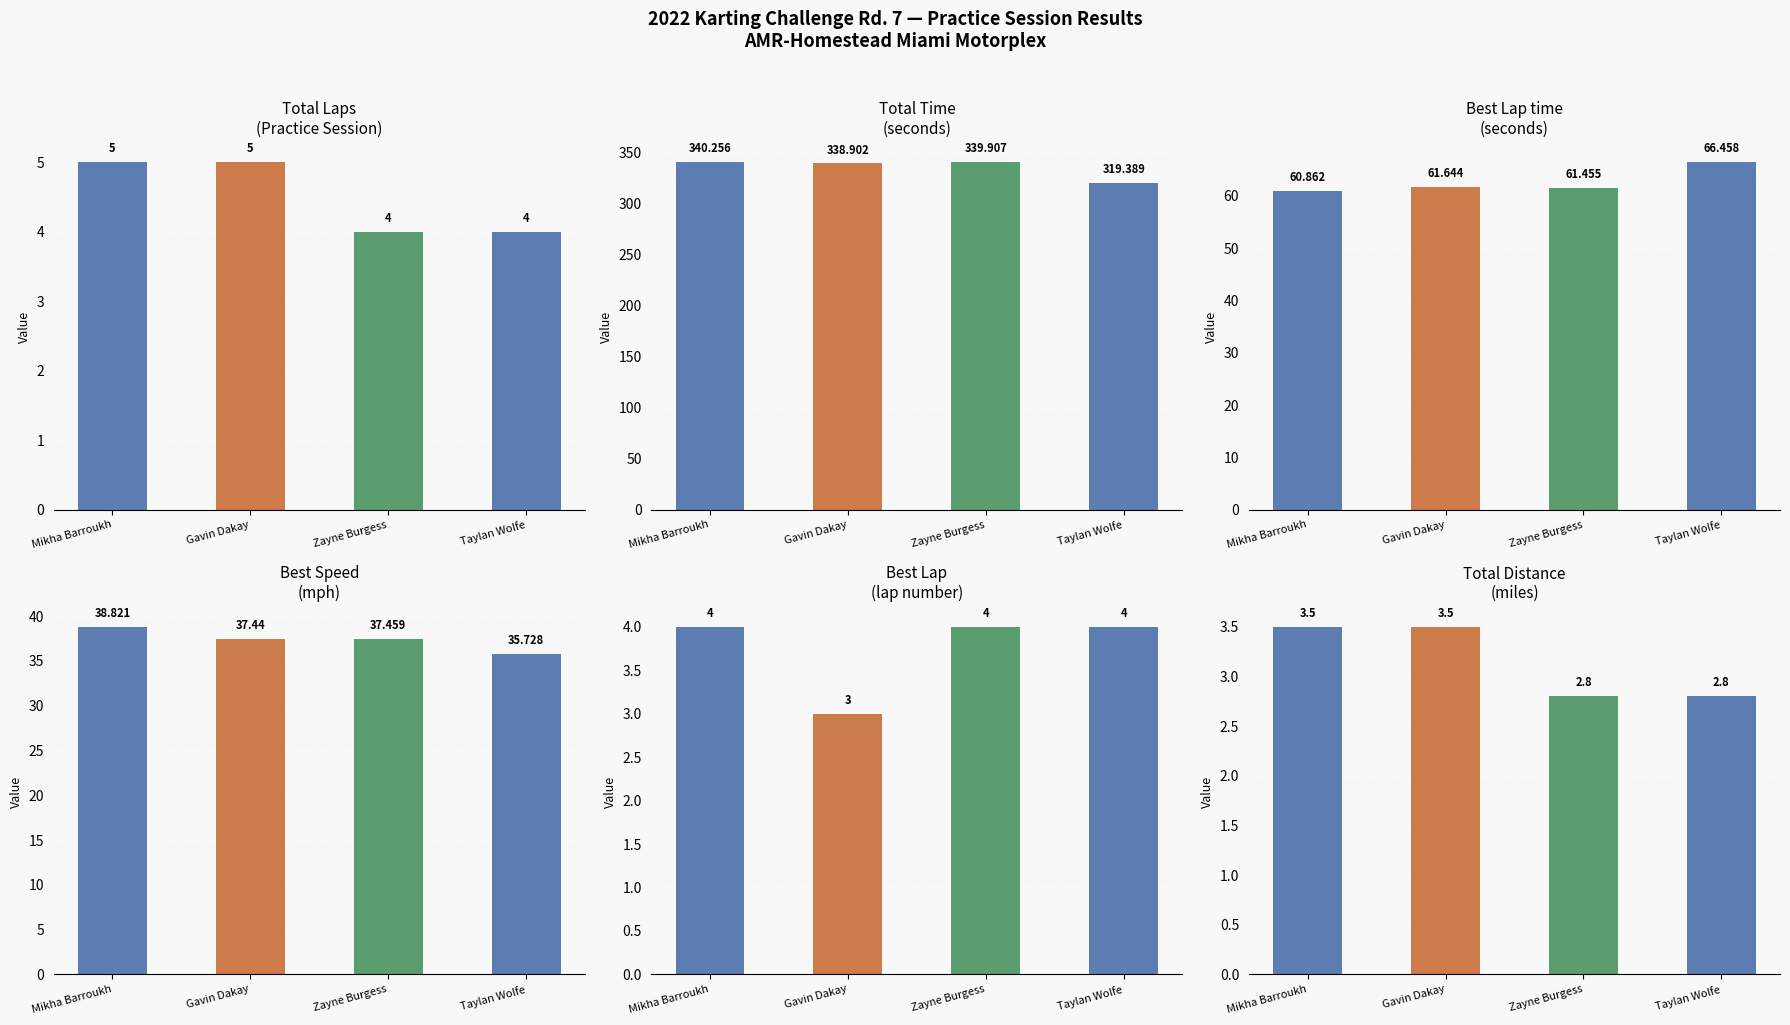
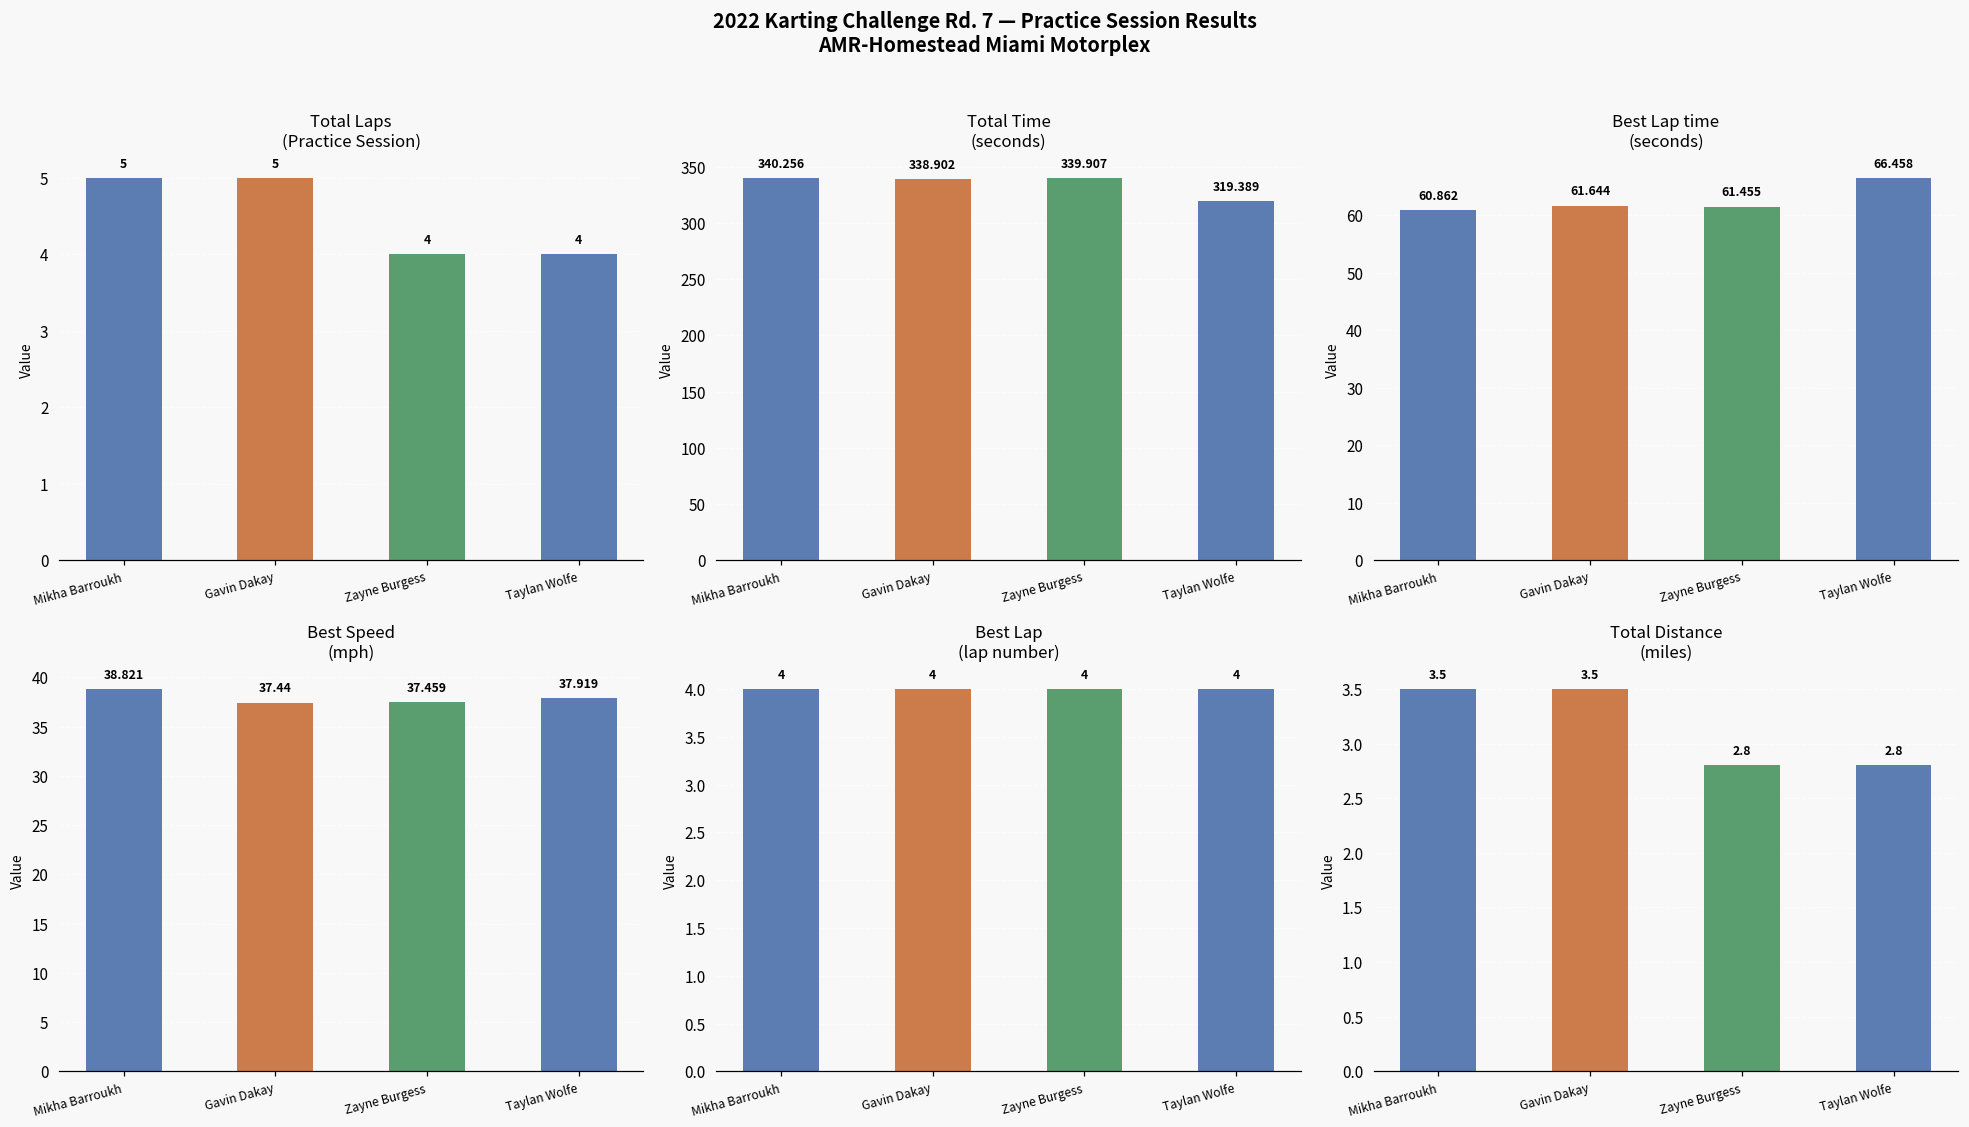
Best Speed (mph), Taylan Wolfe: 35.728 -> 37.919
Best Lap (lap number), Gavin Dakay: 3 -> 4
